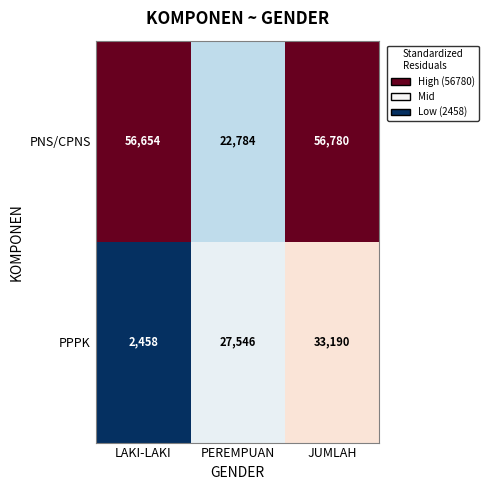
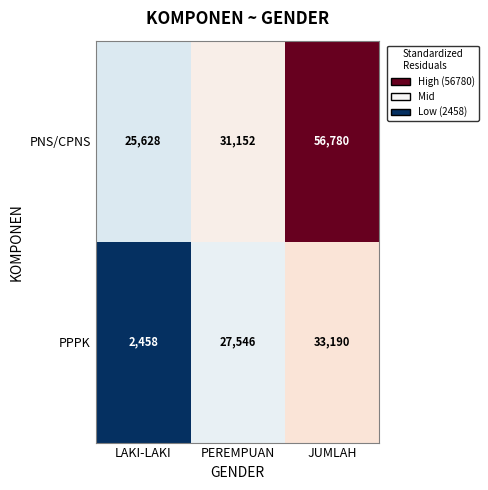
PNS/CPNS, LAKI-LAKI: 56,654 -> 25,628
PNS/CPNS, PEREMPUAN: 22,784 -> 31,152
